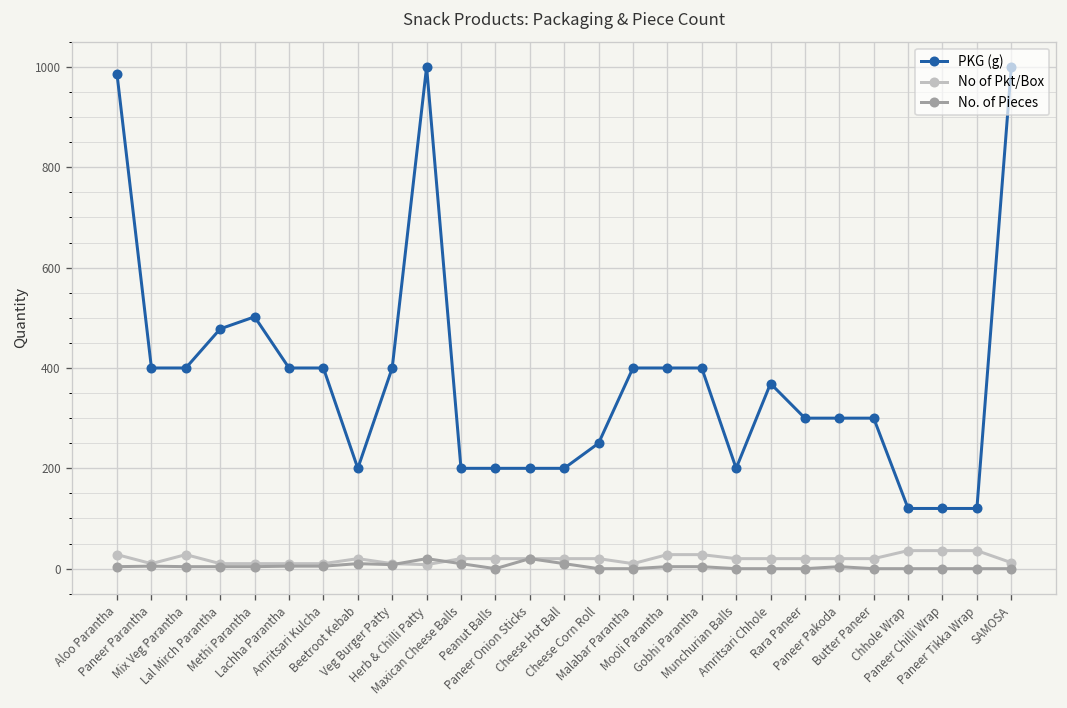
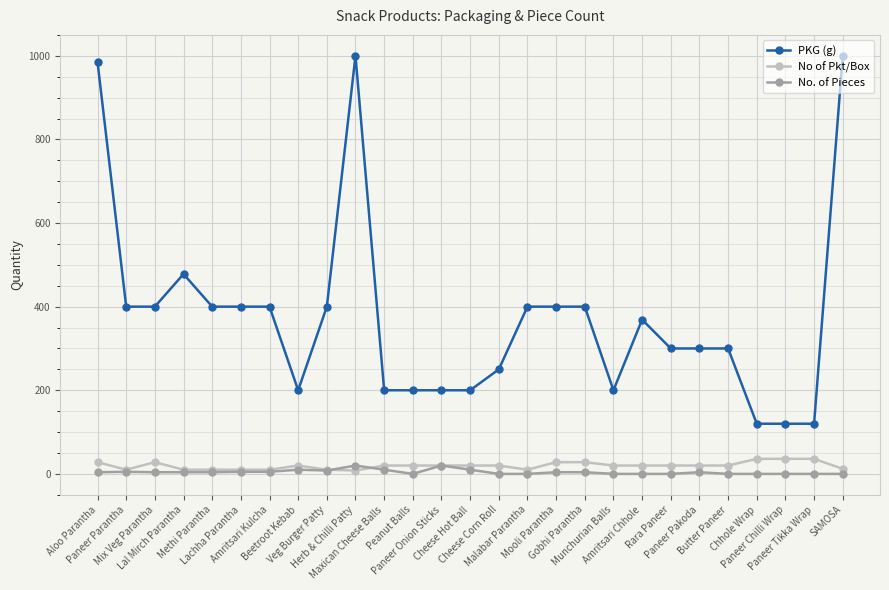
PKG (g), Methi Parantha: 500 -> 400
